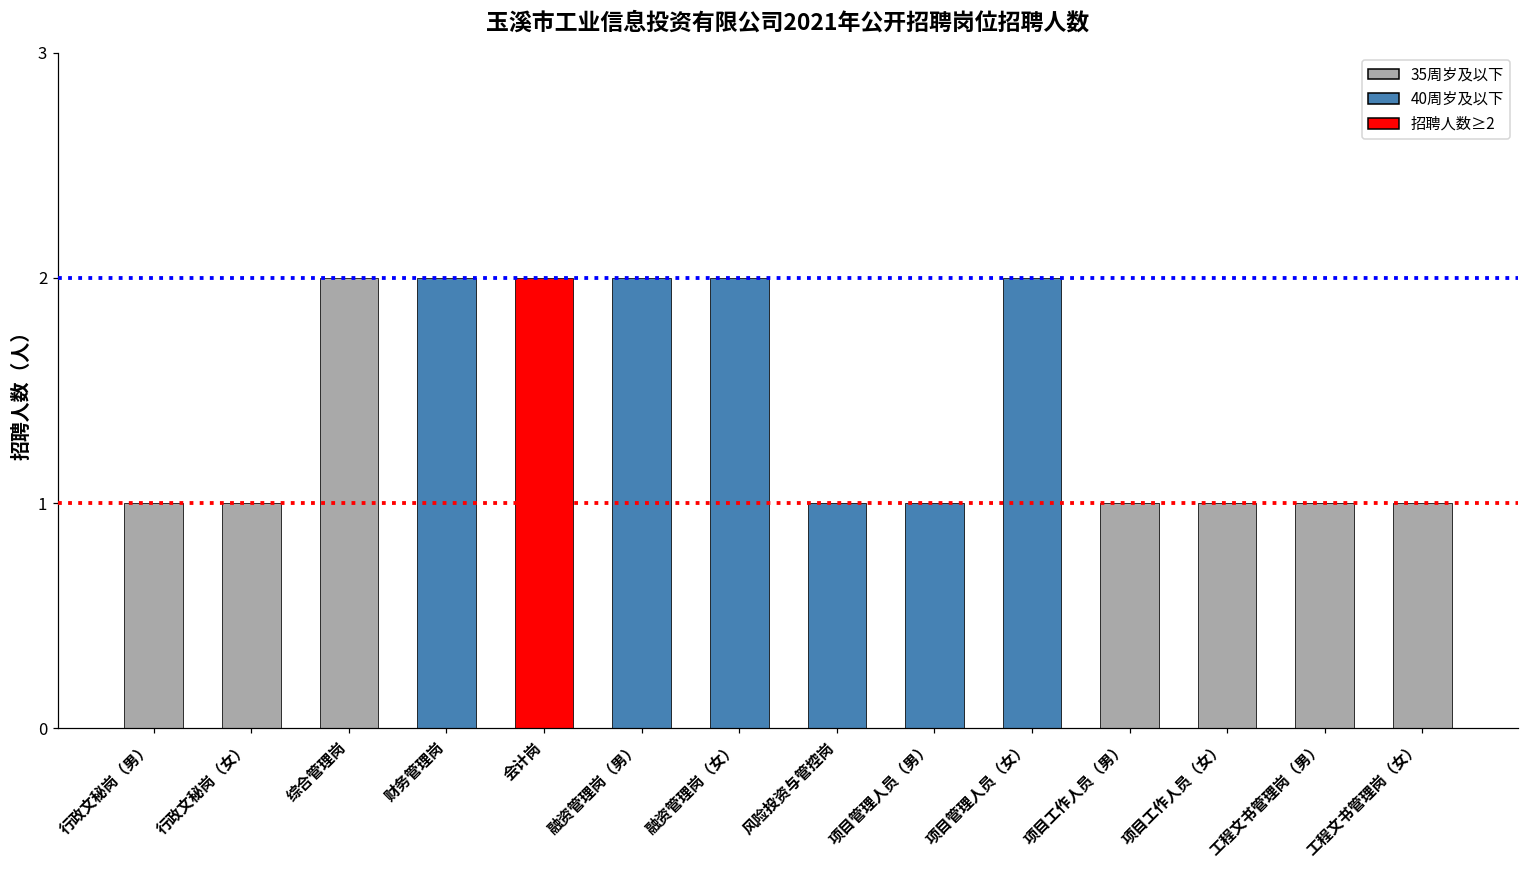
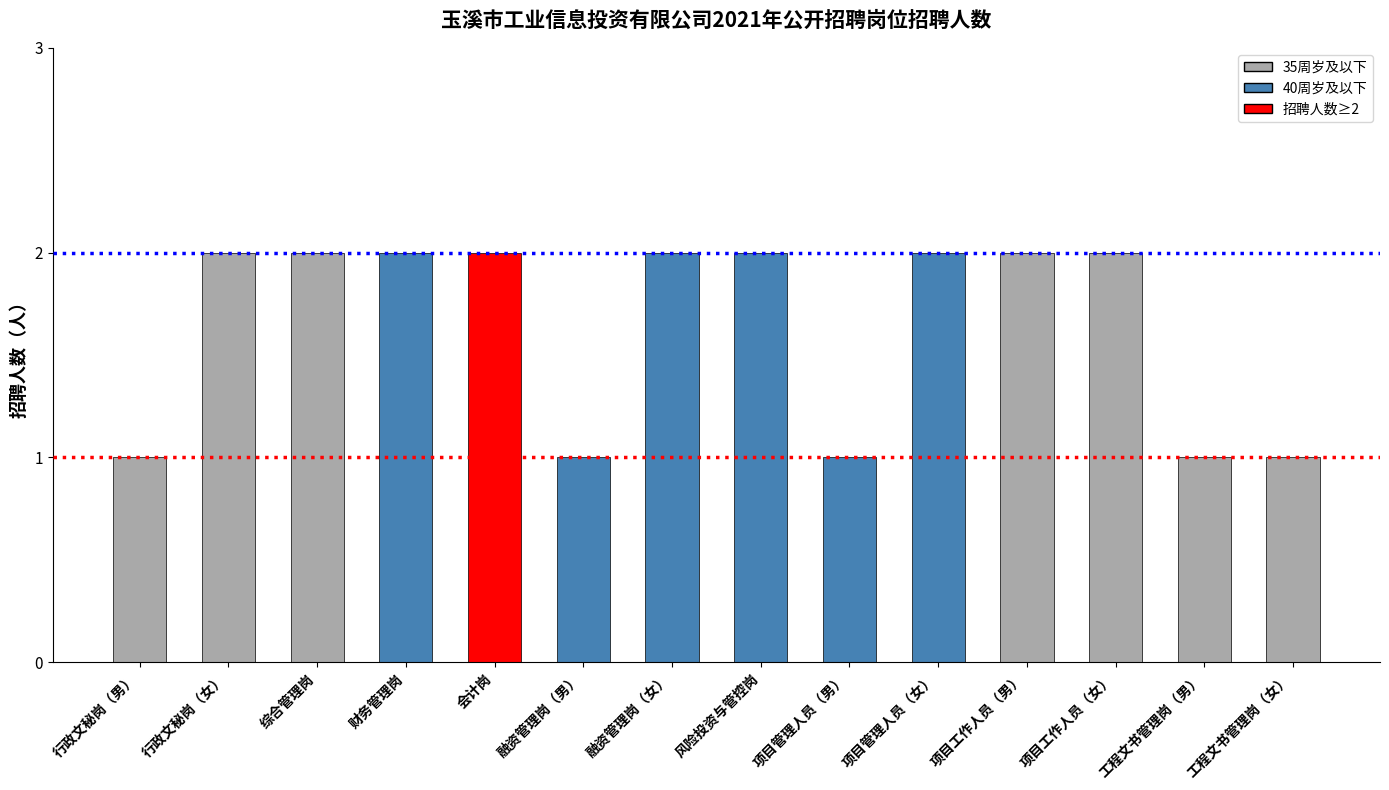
行政文秘岗（女）: 1 -> 2
融资管理岗（男）: 2 -> 1
风险投资与管控岗: 1 -> 2
项目工作人员（男）: 1 -> 2
项目工作人员（女）: 1 -> 2
